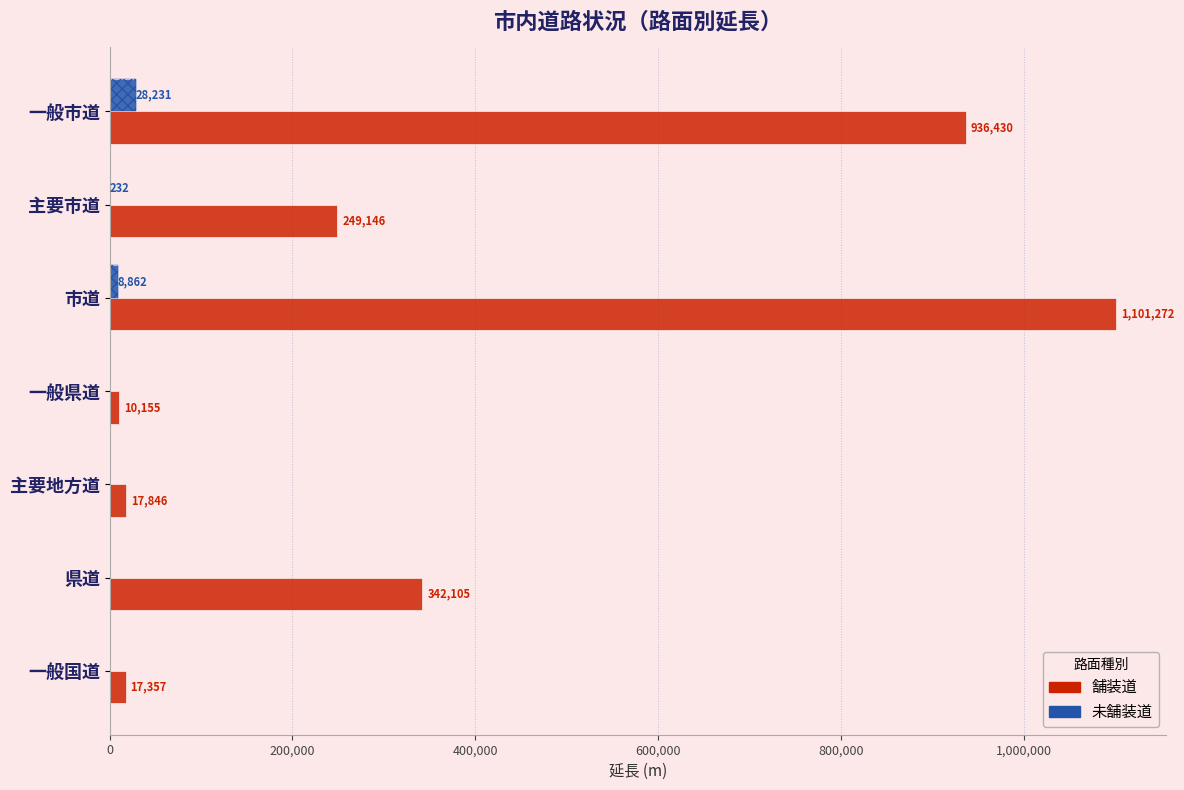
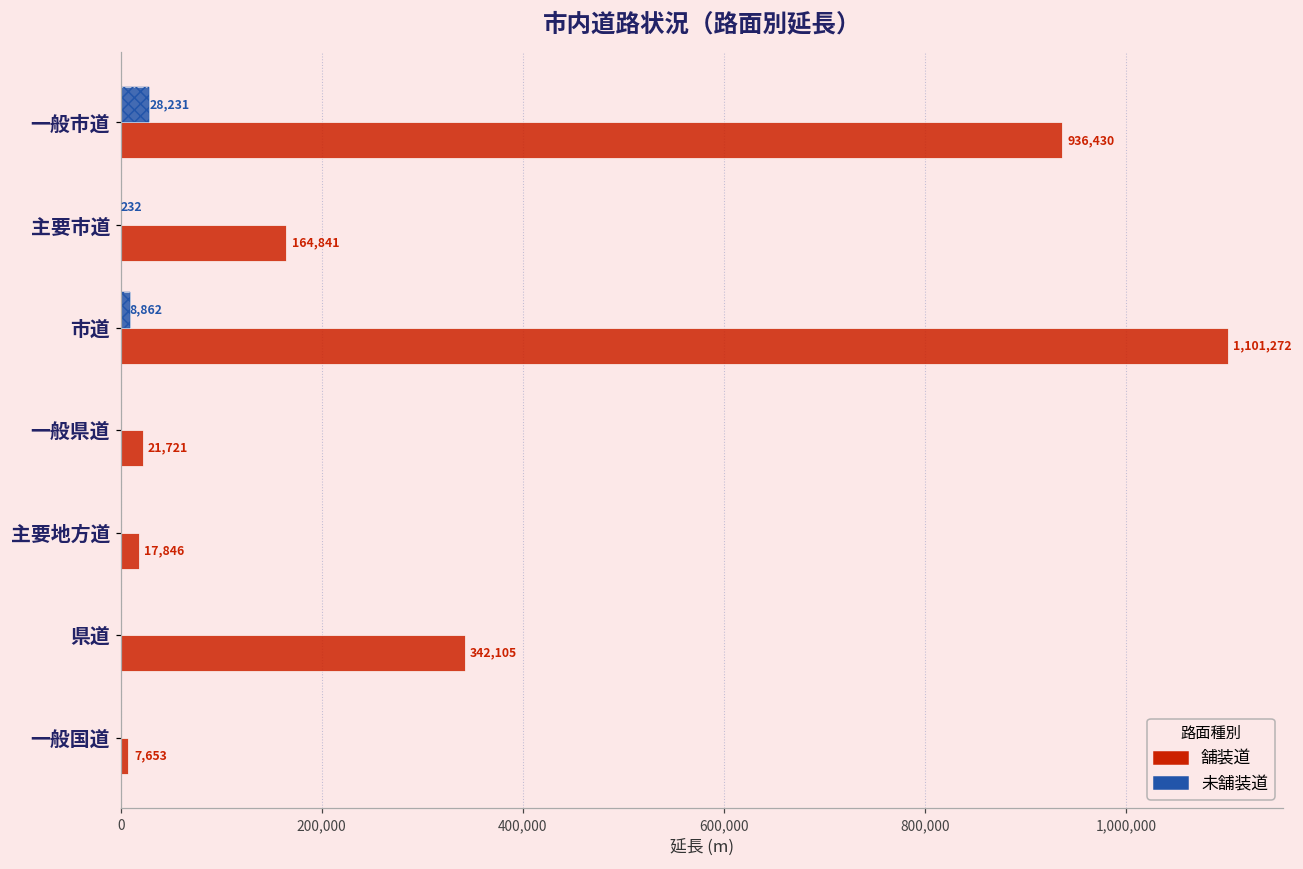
舗装道, 主要市道: 249,146 -> 164,841
舗装道, 一般県道: 10,155 -> 21,721
舗装道, 一般国道: 17,357 -> 7,653
